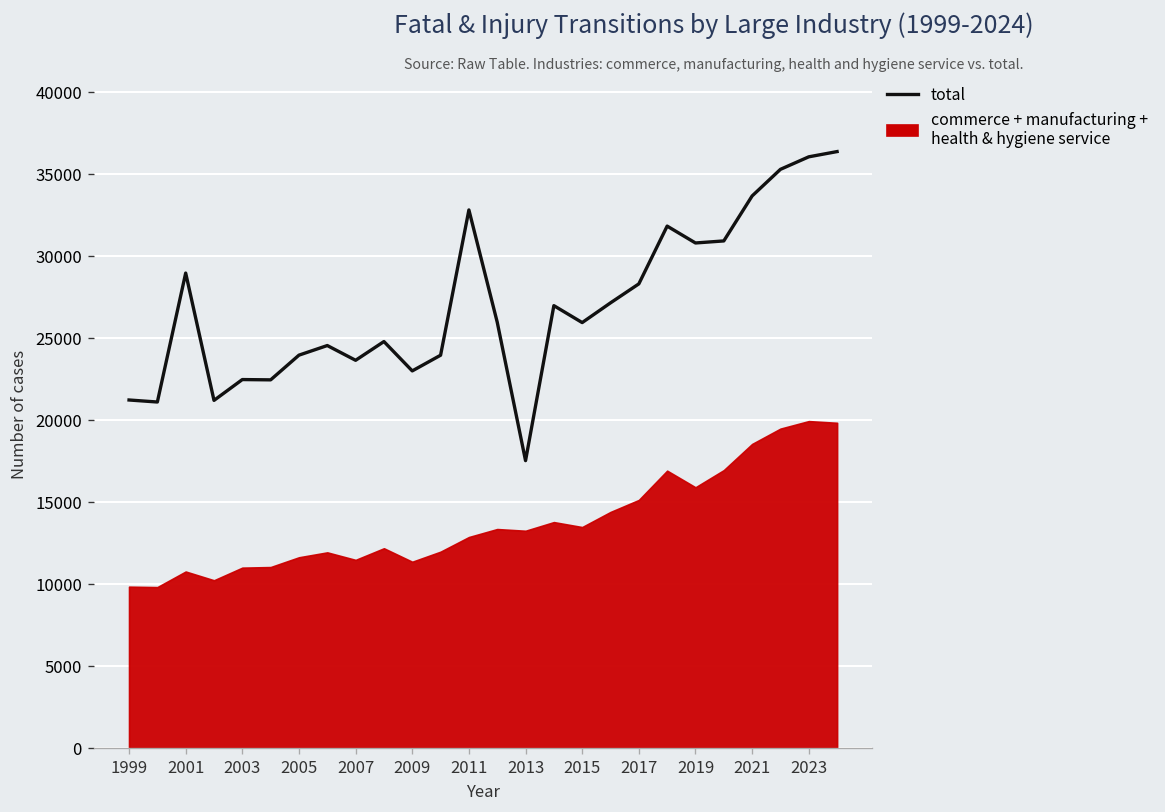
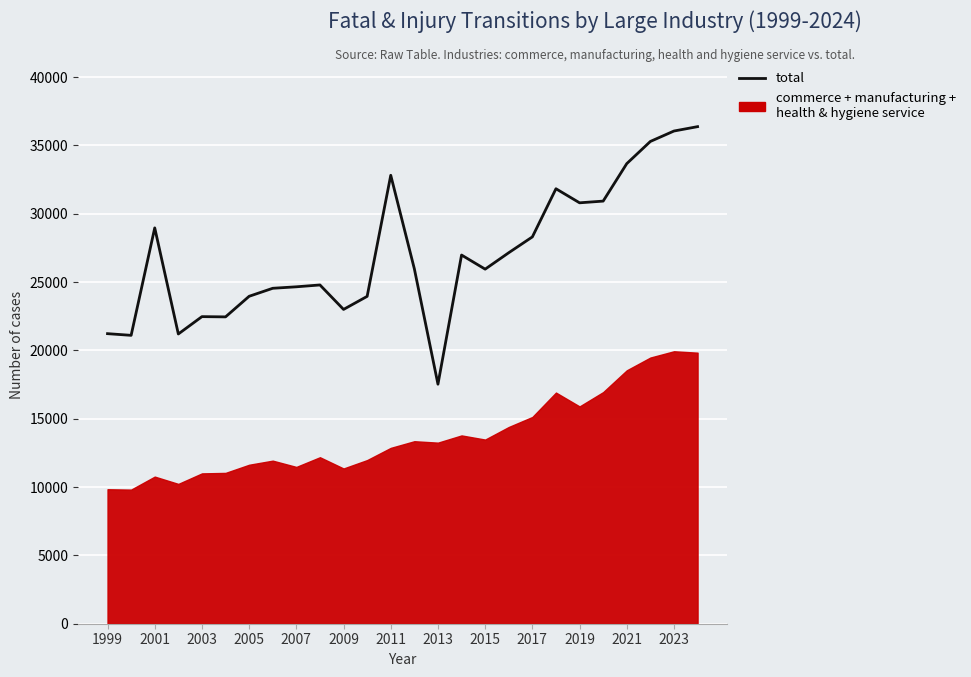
total, 2007: 23600 -> 24700
